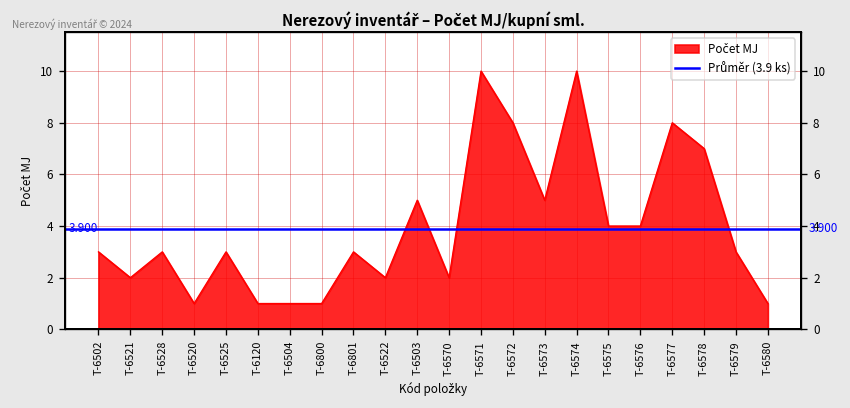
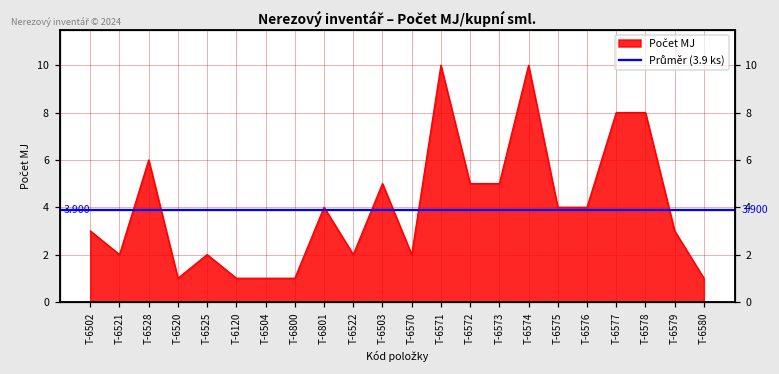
T-6528: 3 -> 6
T-6525: 3 -> 2
T-6801: 3 -> 4
T-6572: 8 -> 5
T-6578: 7 -> 8
